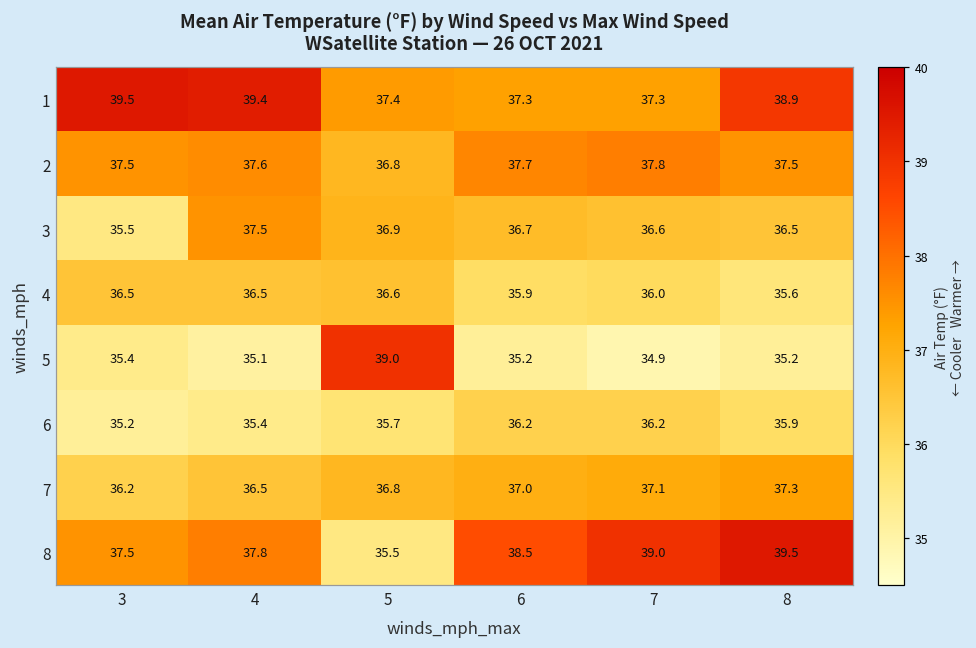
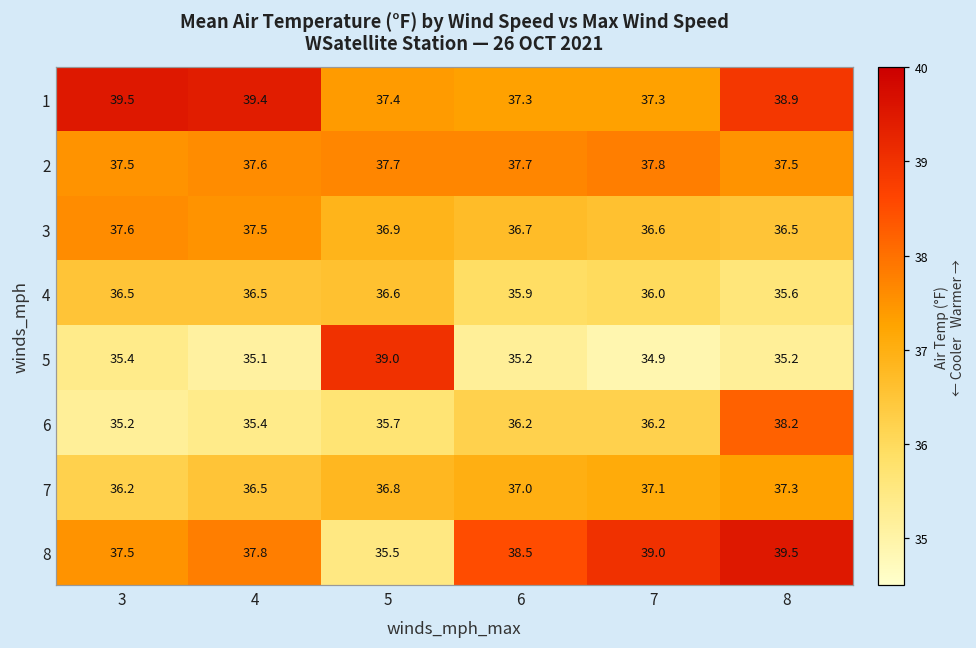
2, 5: 36.8 -> 37.7
3, 3: 35.5 -> 37.6
6, 8: 35.9 -> 38.2
